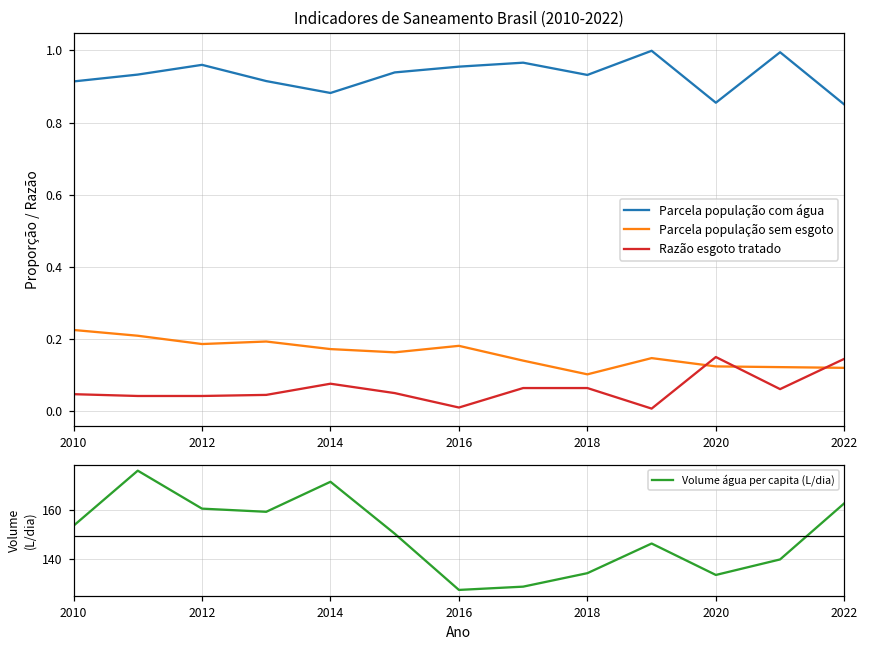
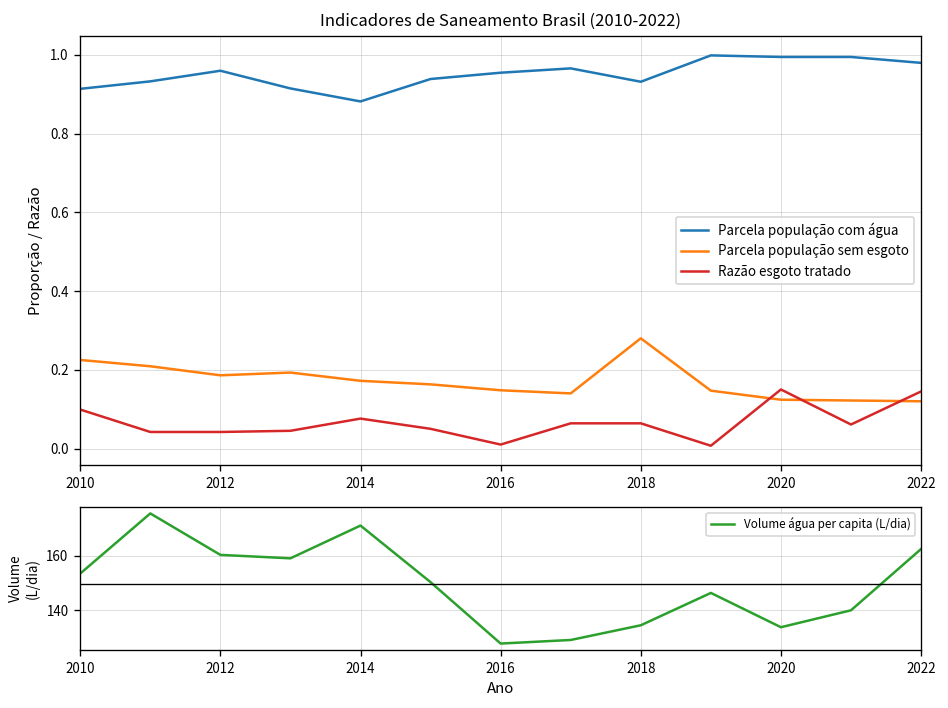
Indicadores de Saneamento Brasil (2010-2022), Razão esgoto tratado, 2010: 0.05 -> 0.10
Indicadores de Saneamento Brasil (2010-2022), Parcela população sem esgoto, 2016: 0.18 -> 0.15
Indicadores de Saneamento Brasil (2010-2022), Parcela população sem esgoto, 2018: 0.10 -> 0.28
Indicadores de Saneamento Brasil (2010-2022), Parcela população com água, 2020: 0.86 -> 1.00
Indicadores de Saneamento Brasil (2010-2022), Parcela população com água, 2022: 0.85 -> 0.98
